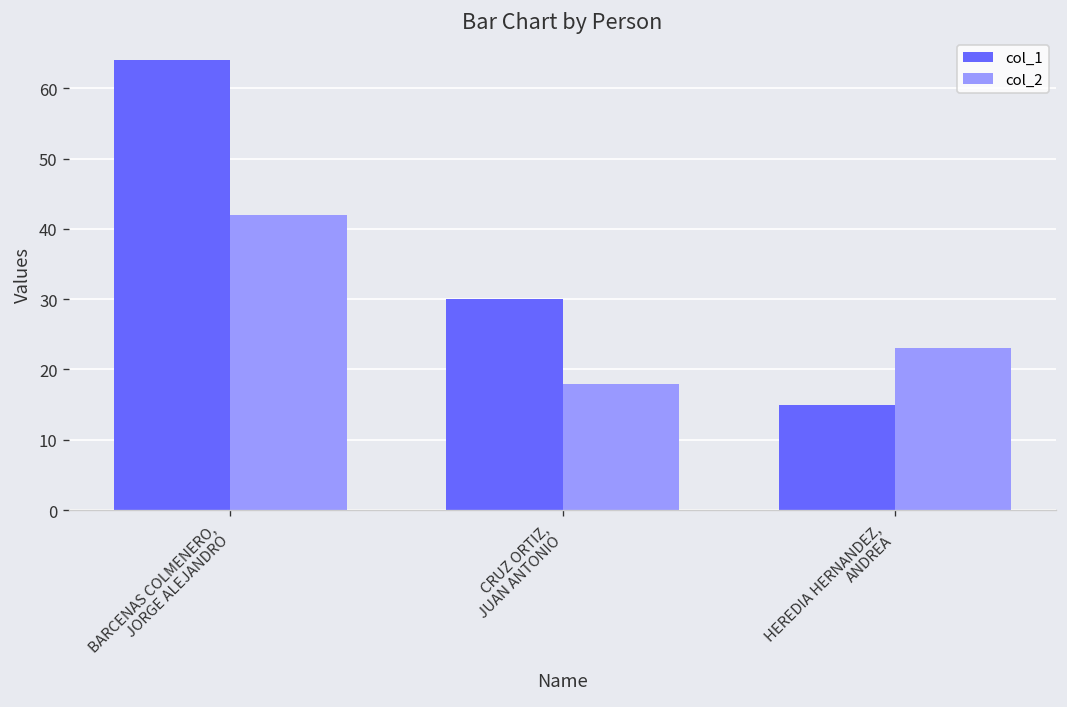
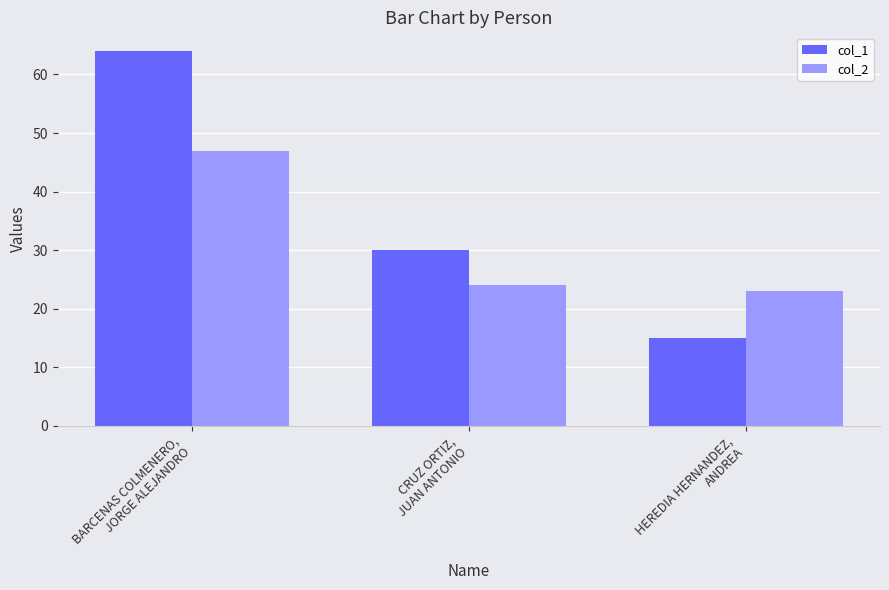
col_2, BARCENAS COLMENERO, JORGE ALEJANDRO: 42 -> 47
col_2, CRUZ ORTIZ, JUAN ANTONIO: 18 -> 24
